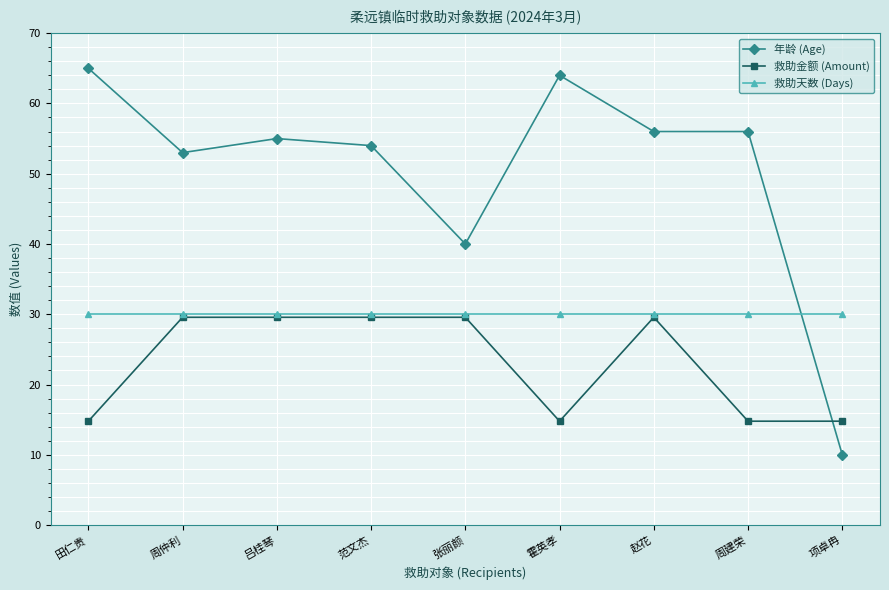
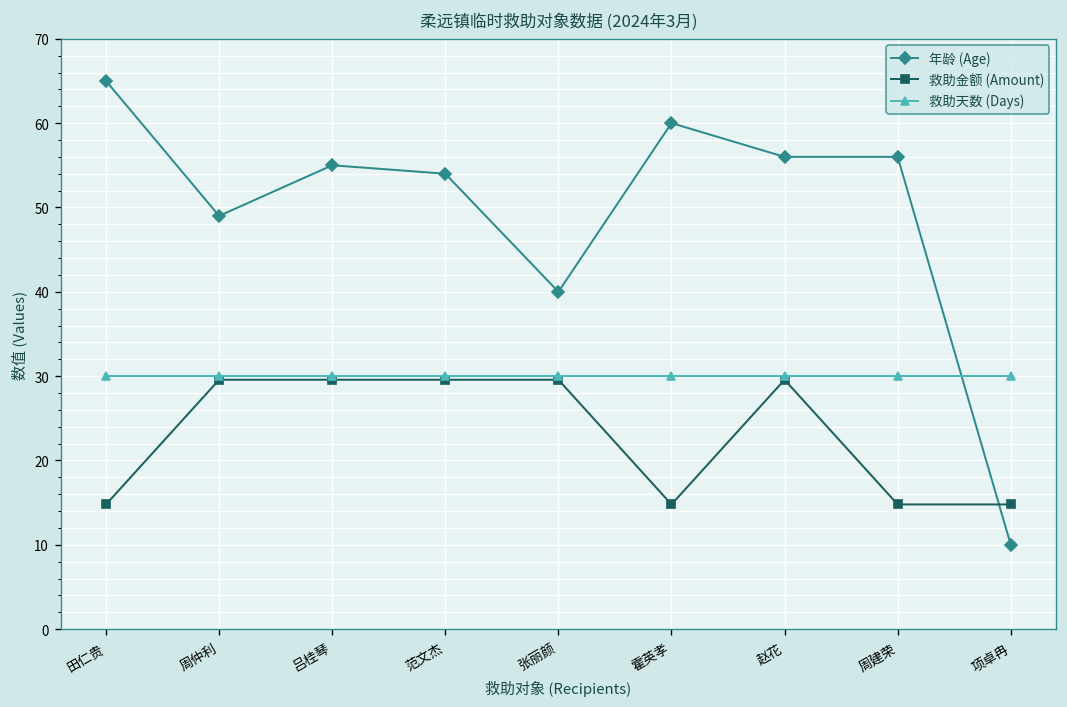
年龄 (Age), 周仲利: 53 -> 49
年龄 (Age), 霍英孝: 64 -> 60
